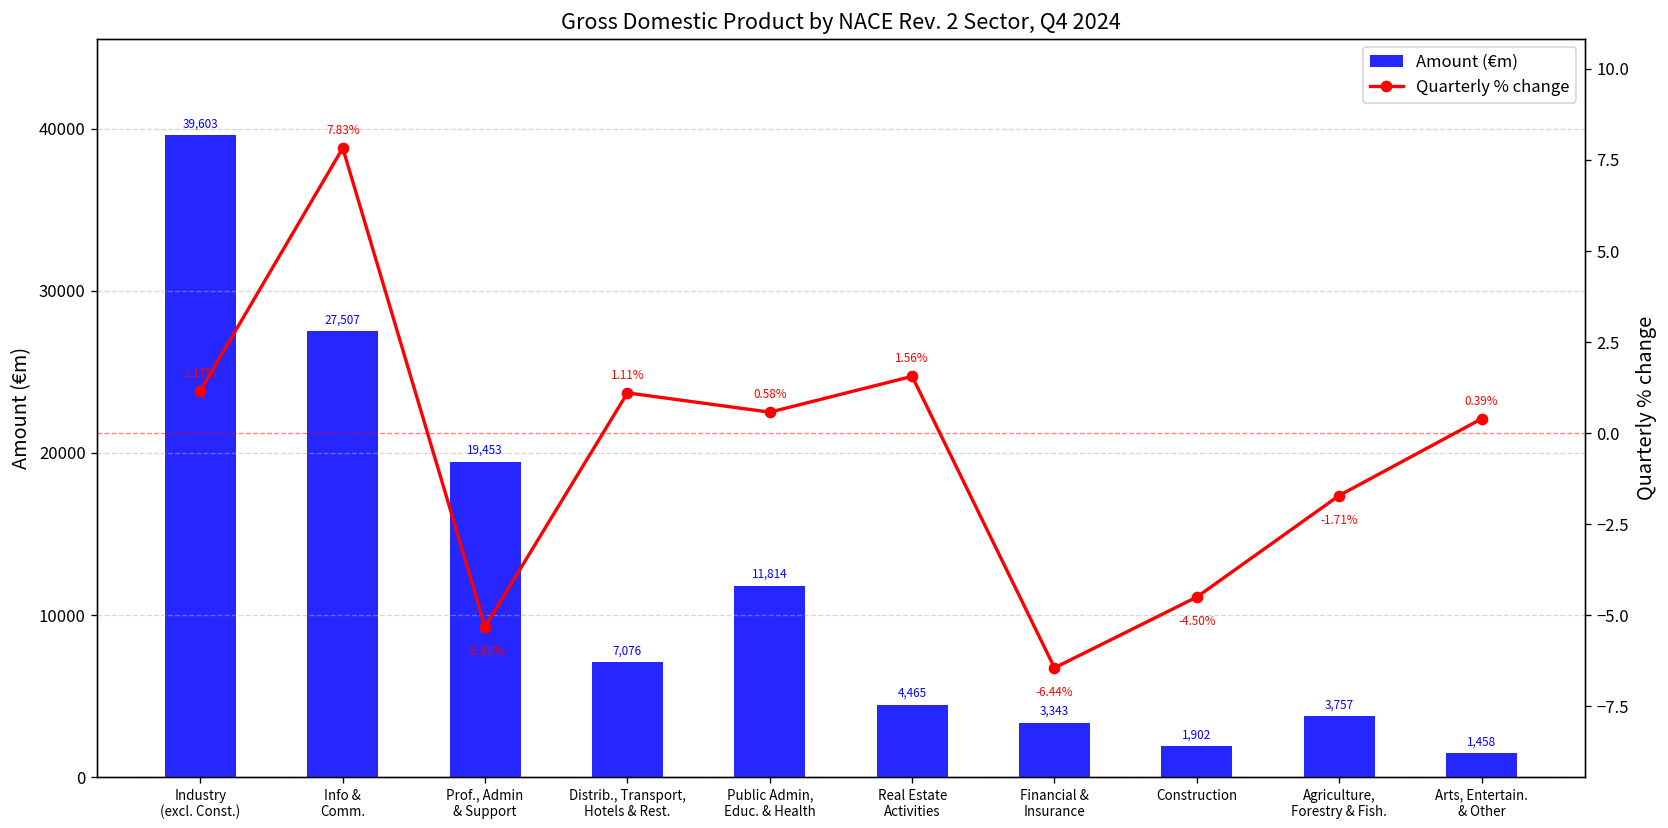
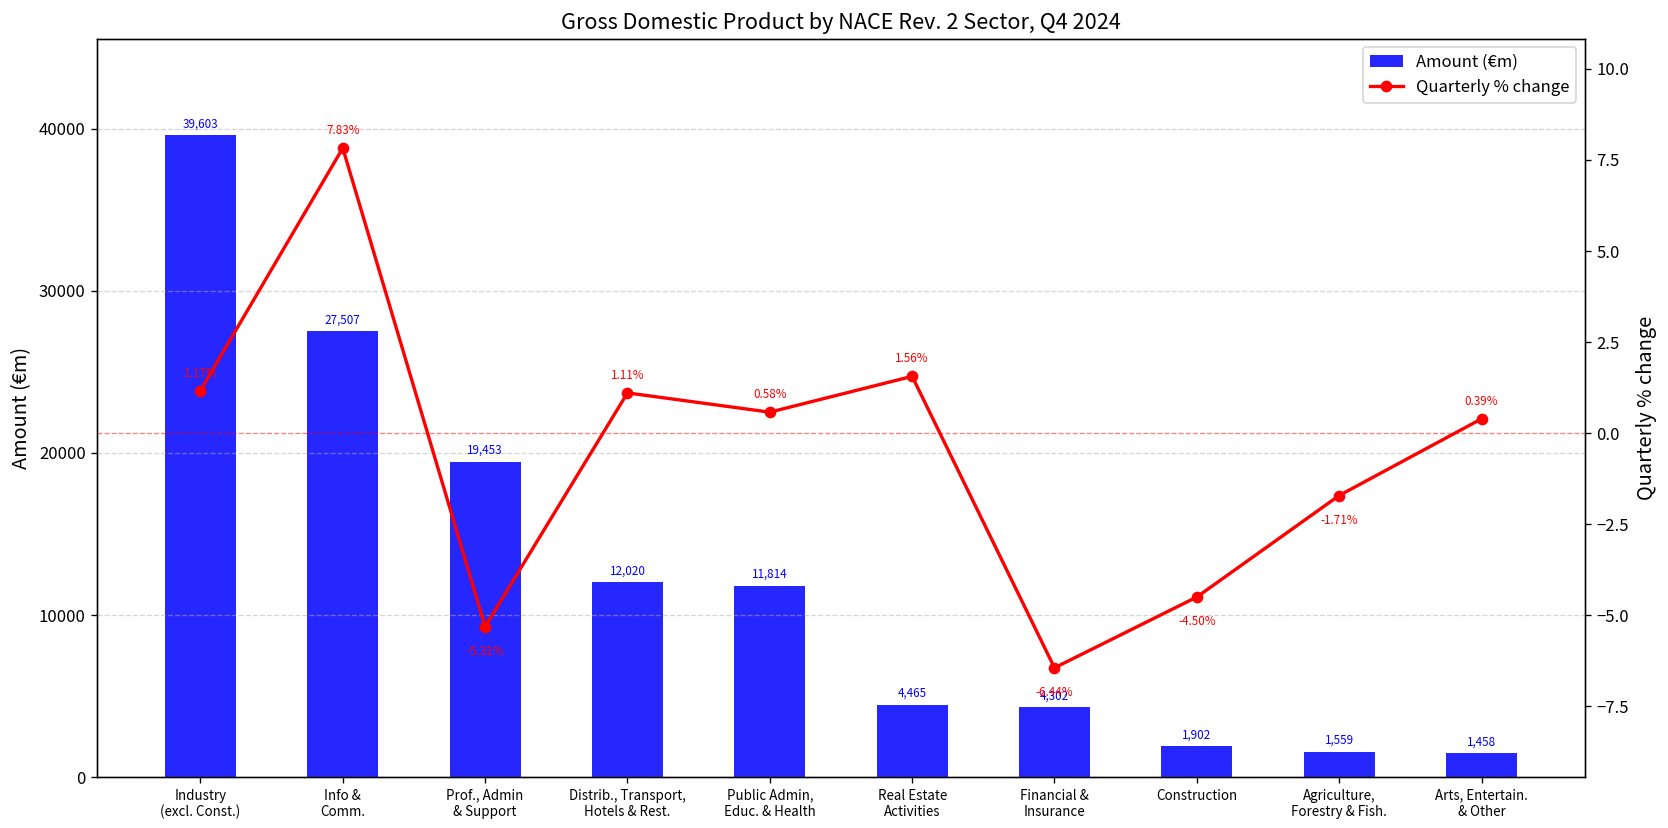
Amount (€m), Distrib., Transport, Hotels & Rest.: 7,076 -> 12,020
Amount (€m), Financial & Insurance: 3,343 -> 4,302
Amount (€m), Agriculture, Forestry & Fish.: 3,757 -> 1,559
